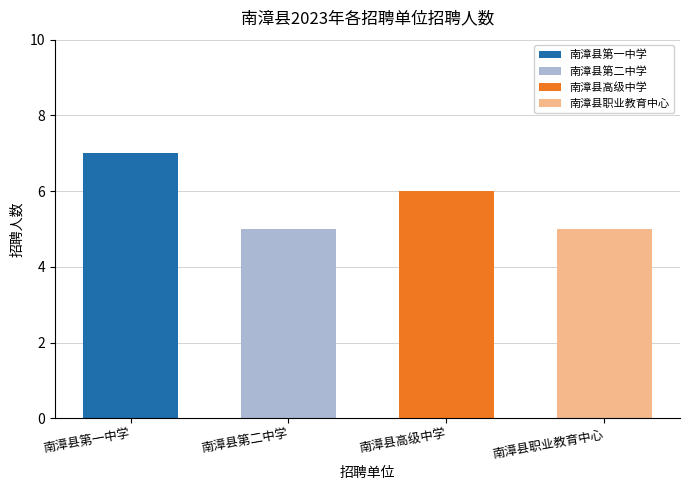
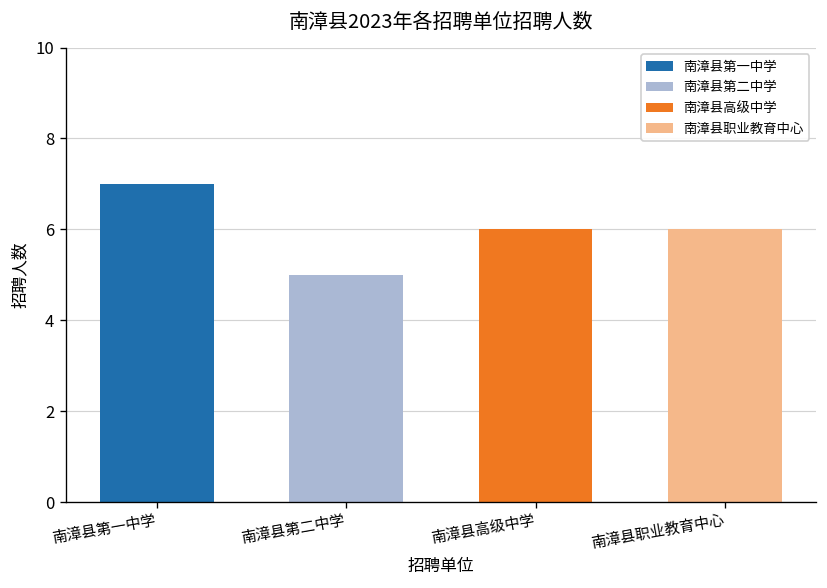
南漳县职业教育中心: 5 -> 6
